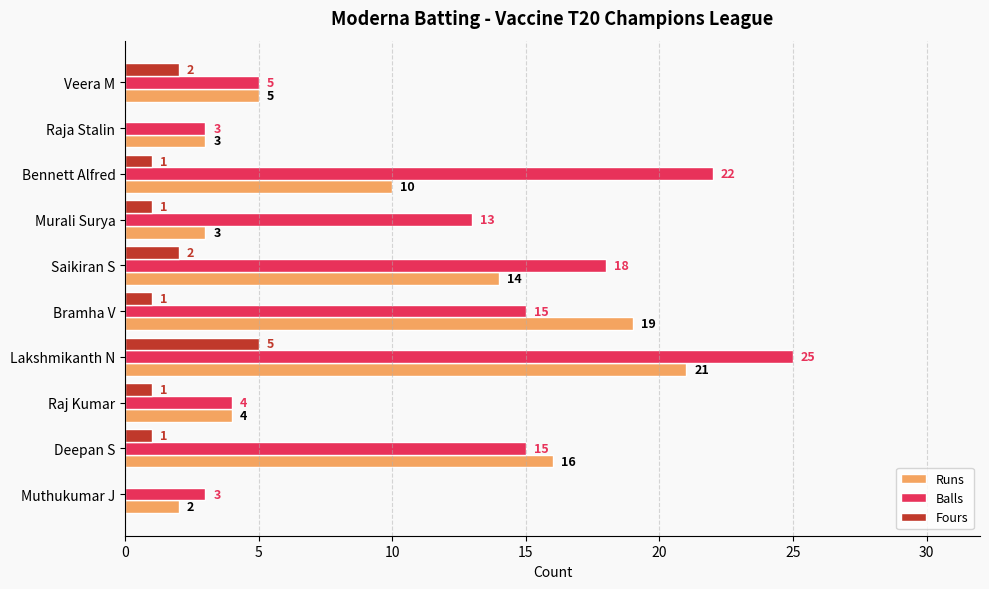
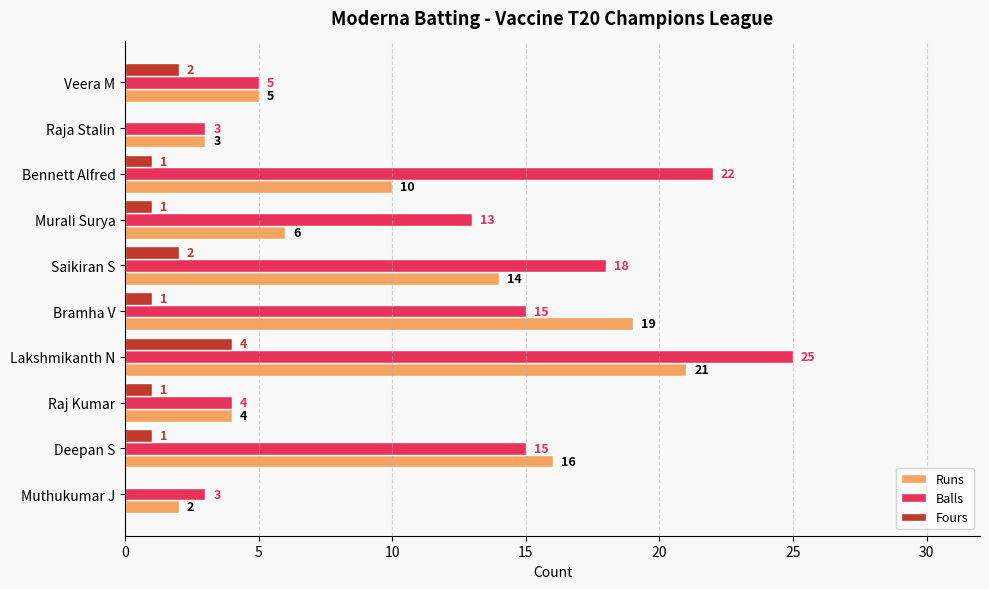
Runs, Murali Surya: 3 -> 6
Fours, Lakshmikanth N: 5 -> 4
